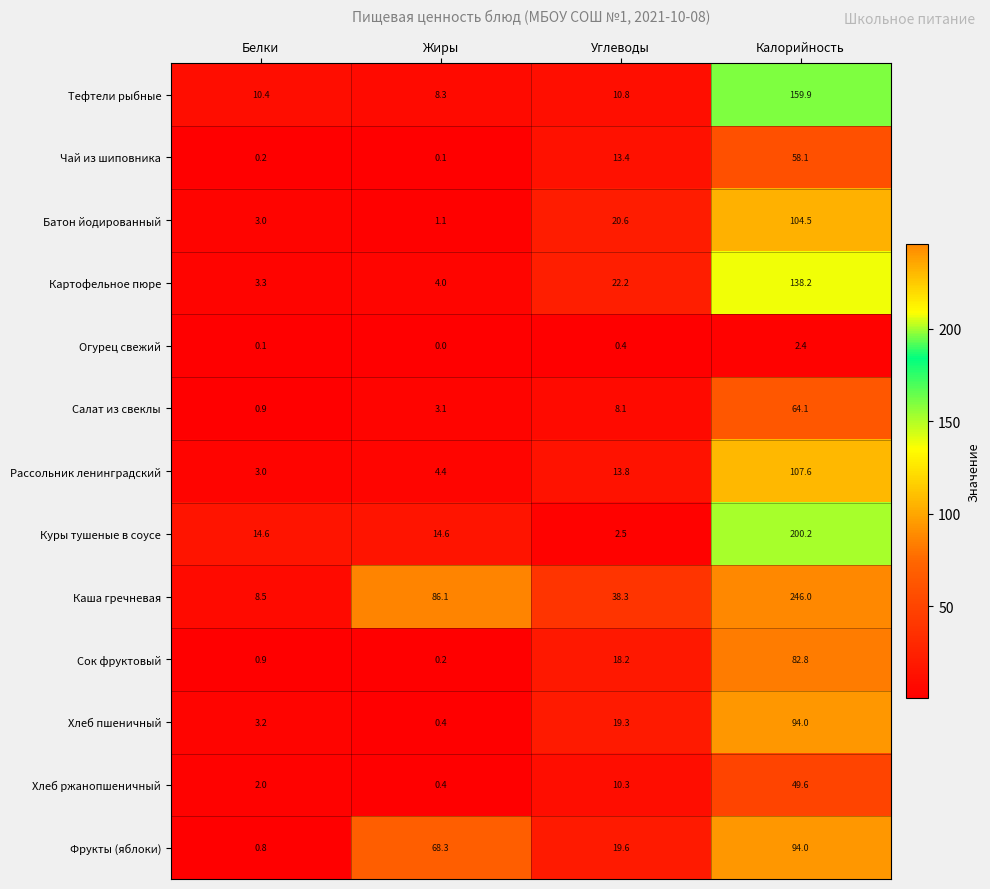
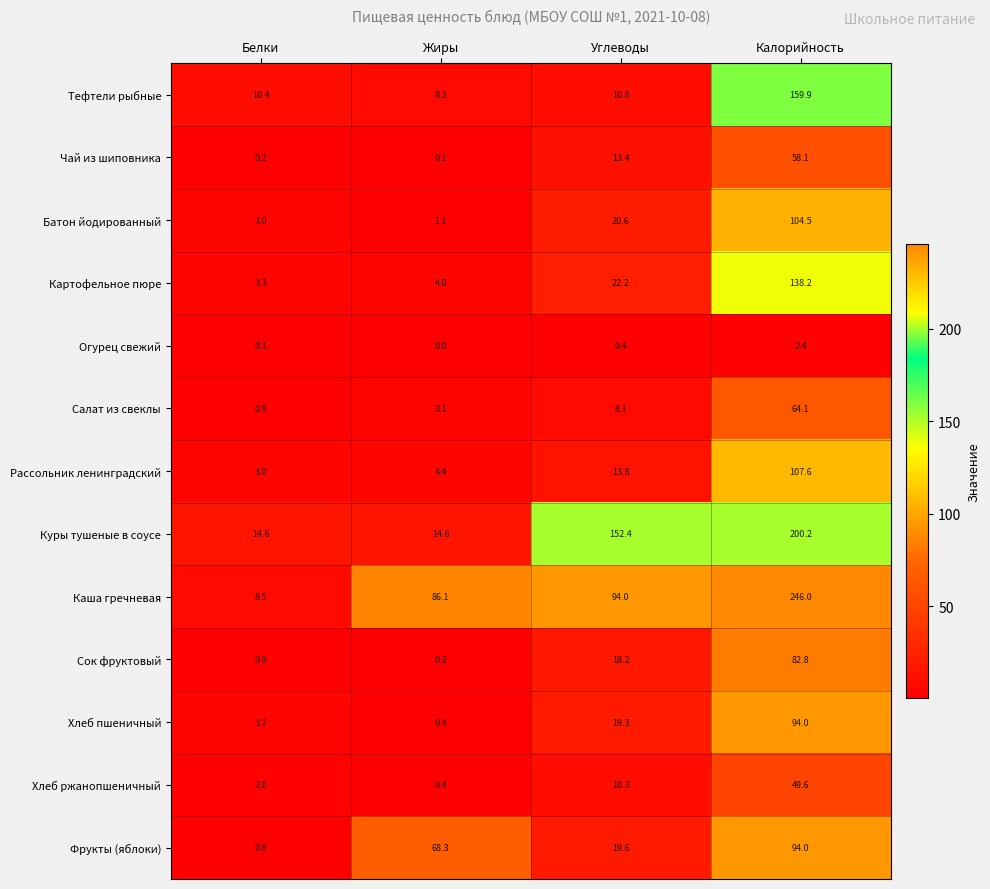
Куры тушеные в соусе, Углеводы: 2.5 -> 152.4
Каша гречневая, Углеводы: 38.3 -> 94.0
